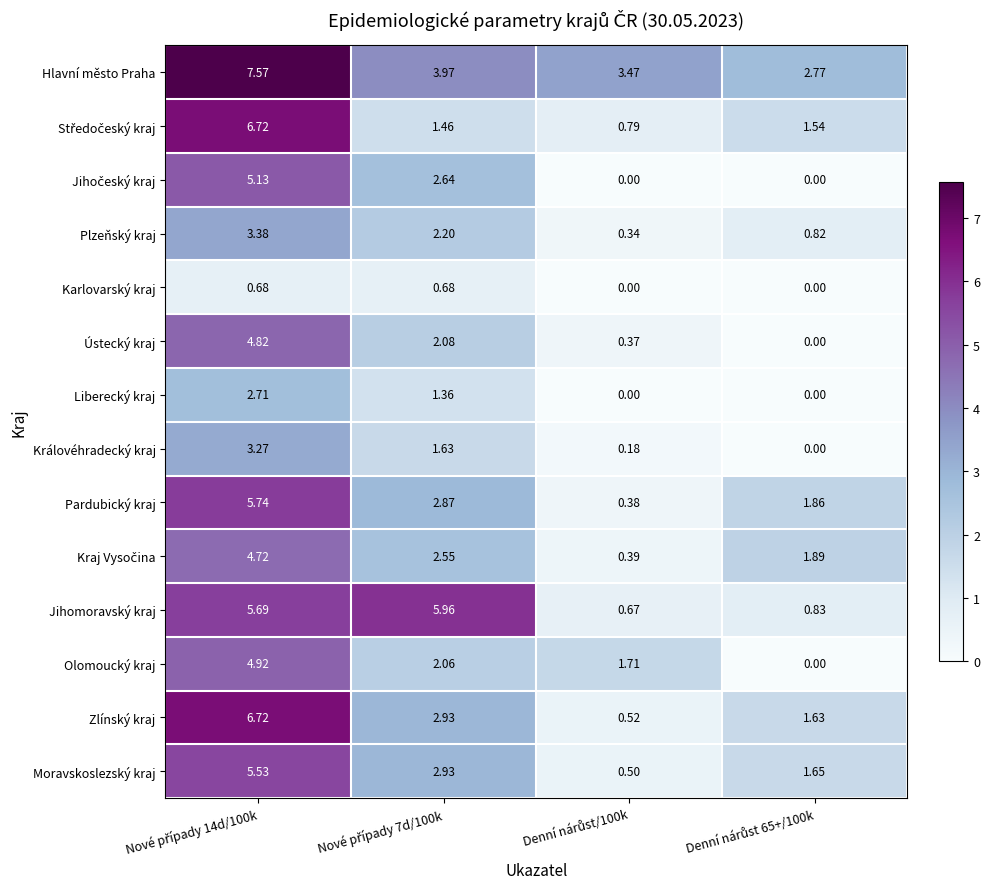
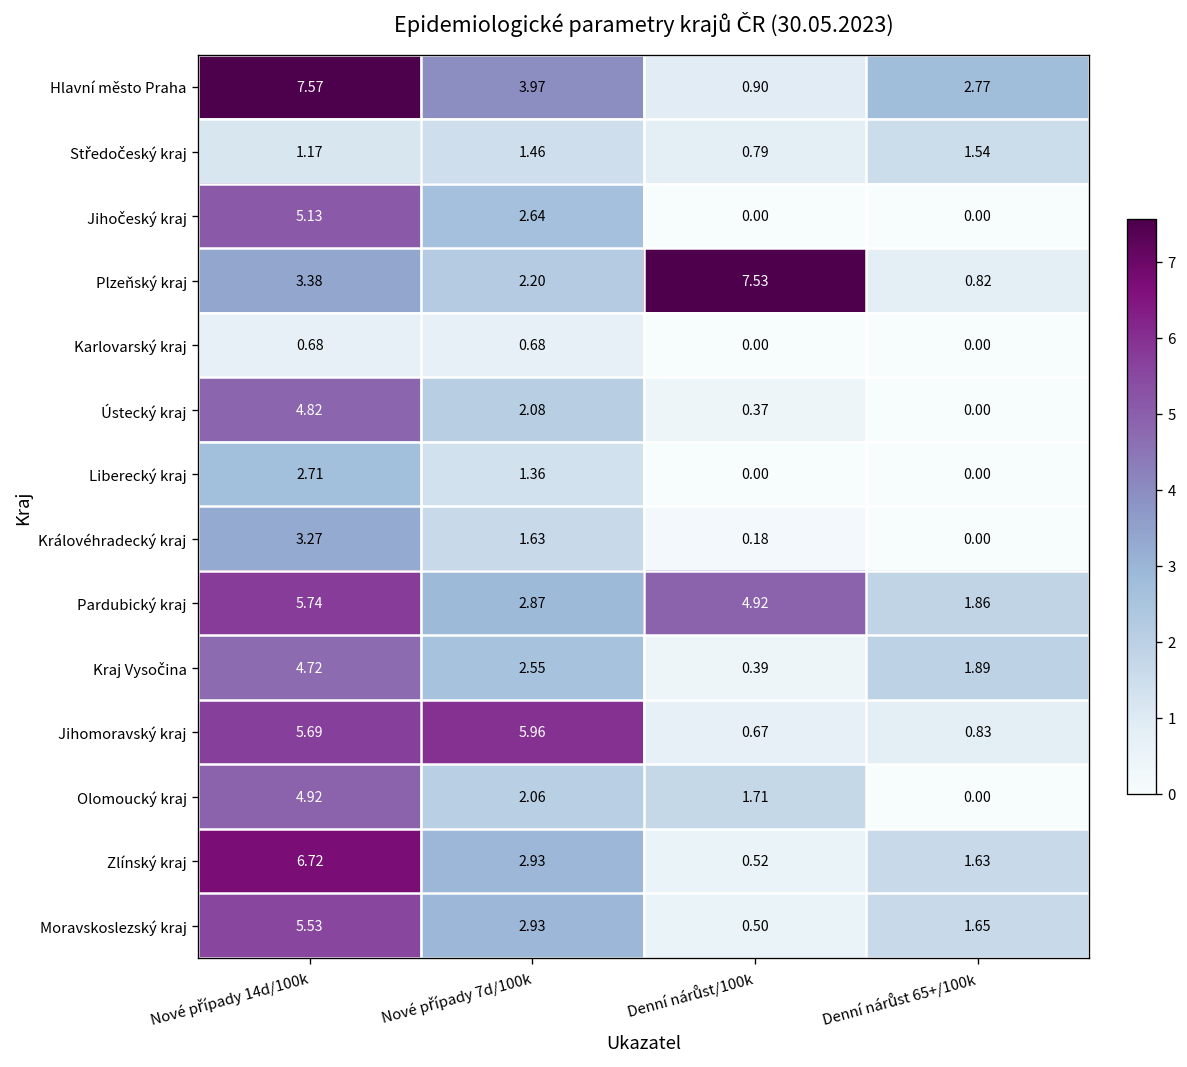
Hlavní město Praha, Denní nárůst/100k: 3.47 -> 0.90
Středočeský kraj, Nové případy 14d/100k: 6.72 -> 1.17
Plzeňský kraj, Denní nárůst/100k: 0.34 -> 7.53
Pardubický kraj, Denní nárůst/100k: 0.38 -> 4.92
